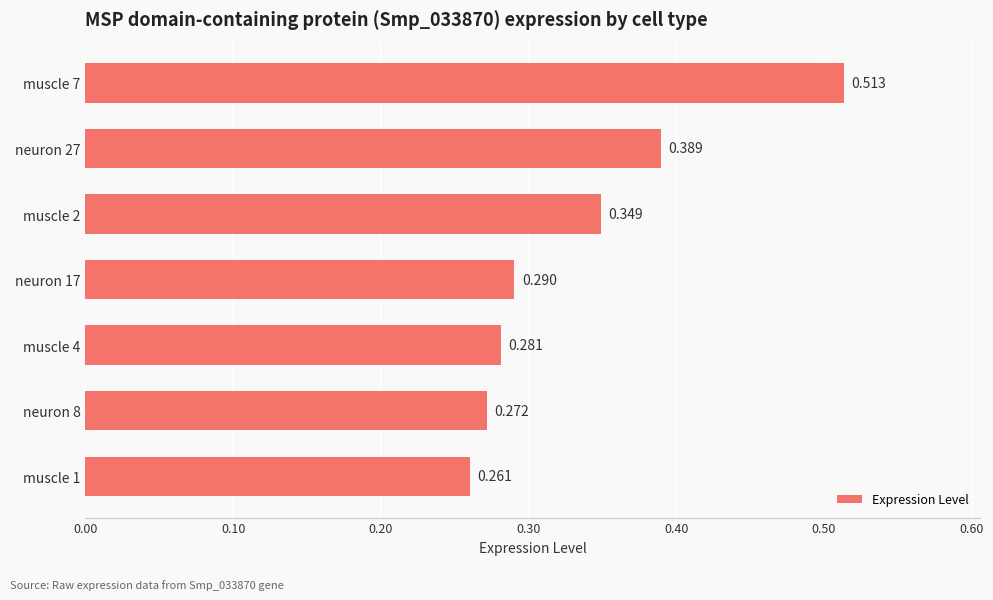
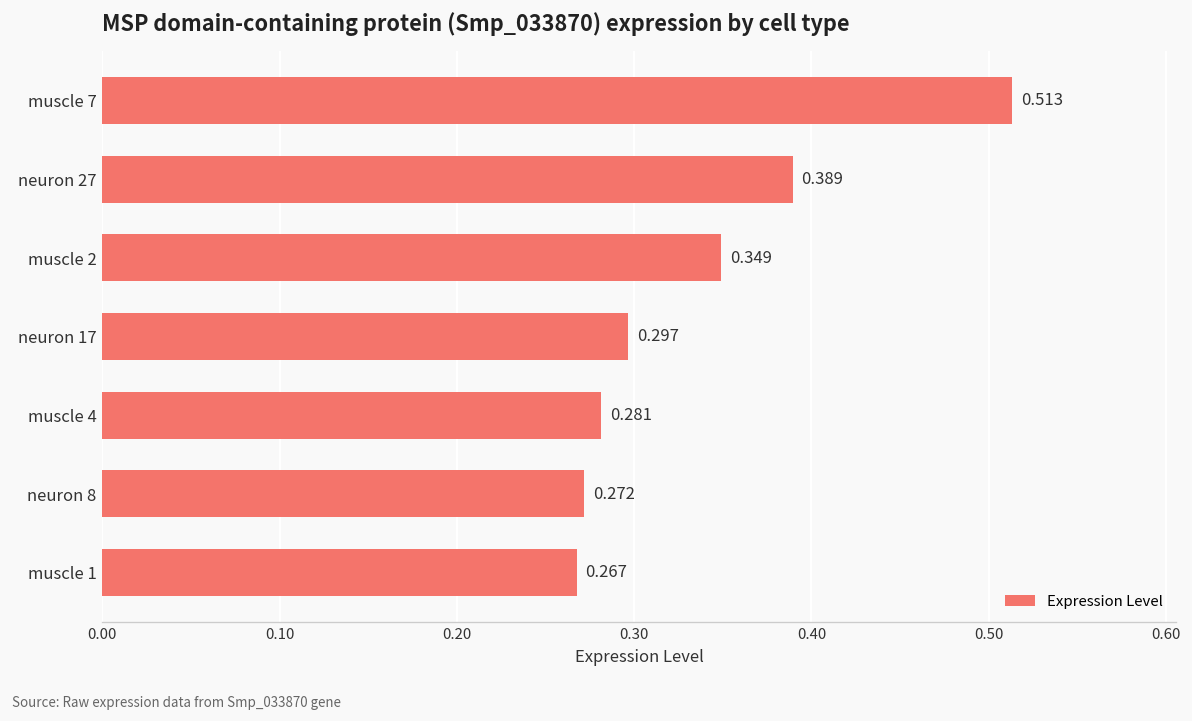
neuron 17: 0.290 -> 0.297
muscle 1: 0.261 -> 0.267
